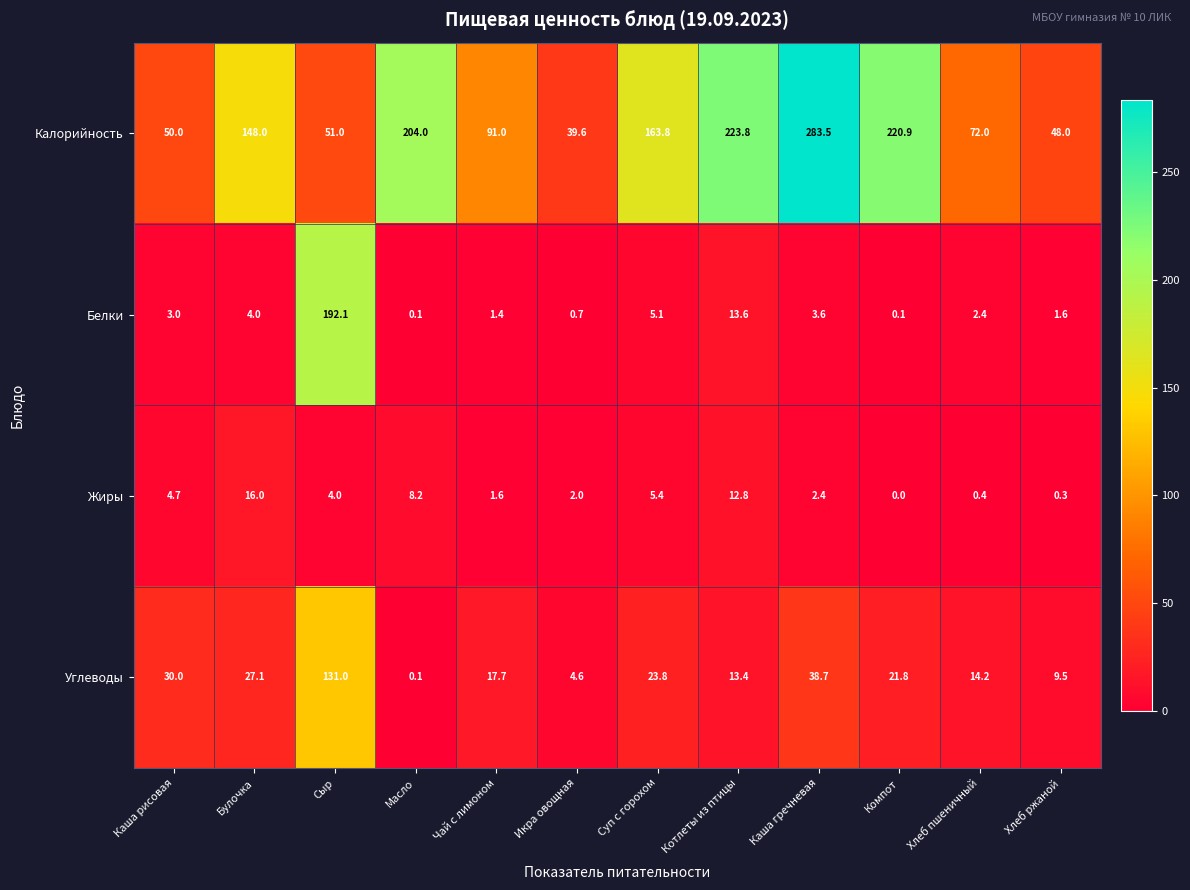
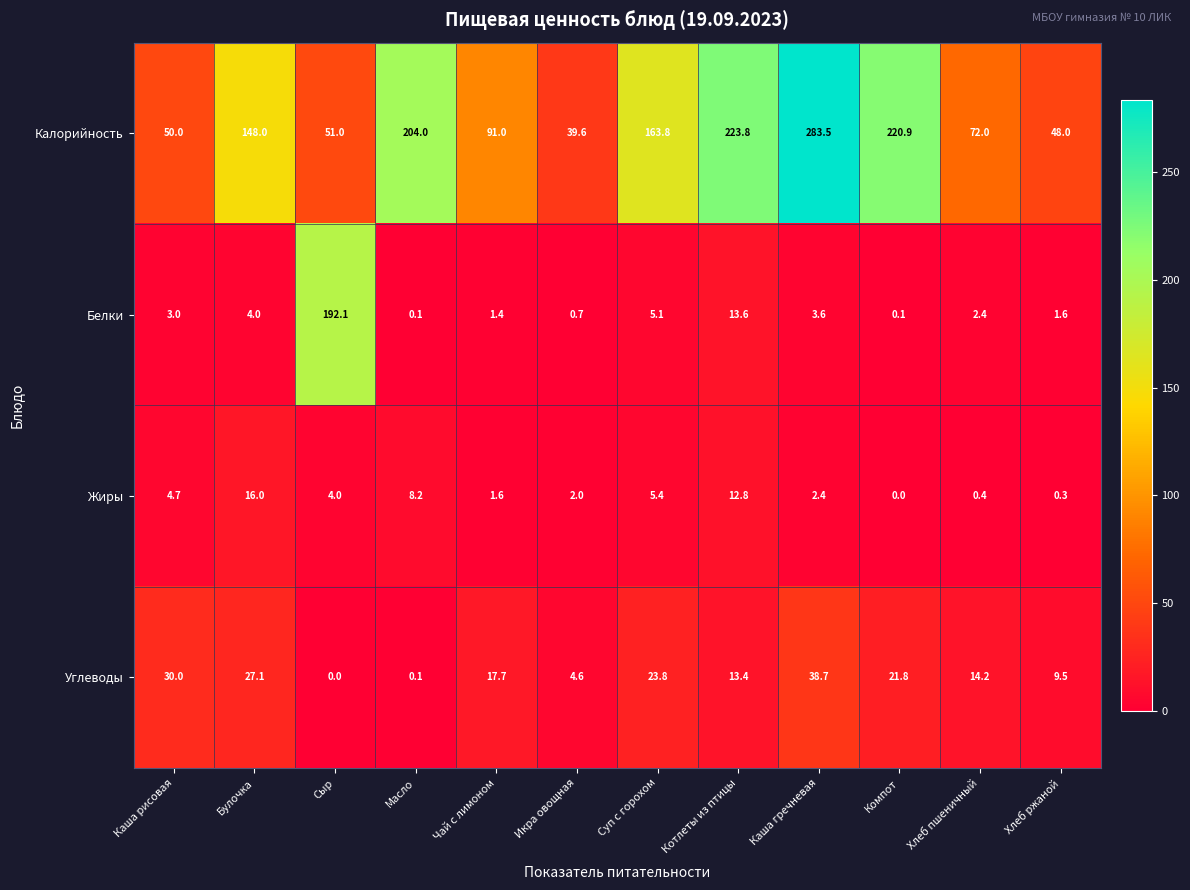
Углеводы, Сыр: 131.0 -> 0.0
